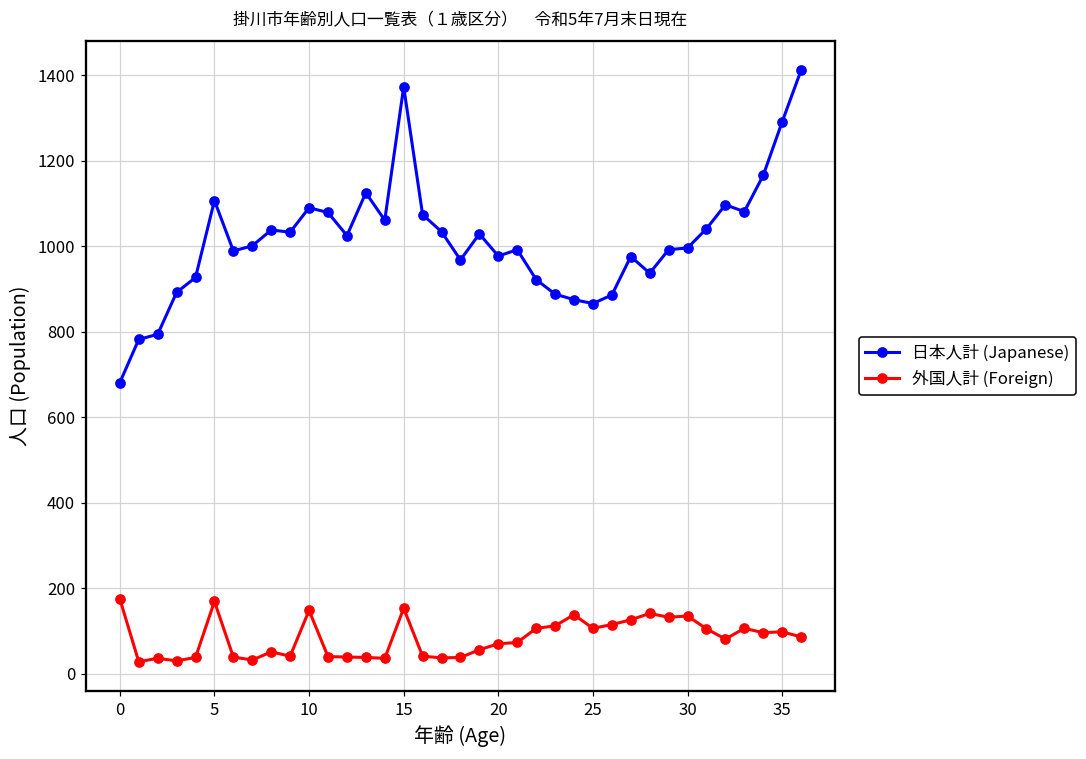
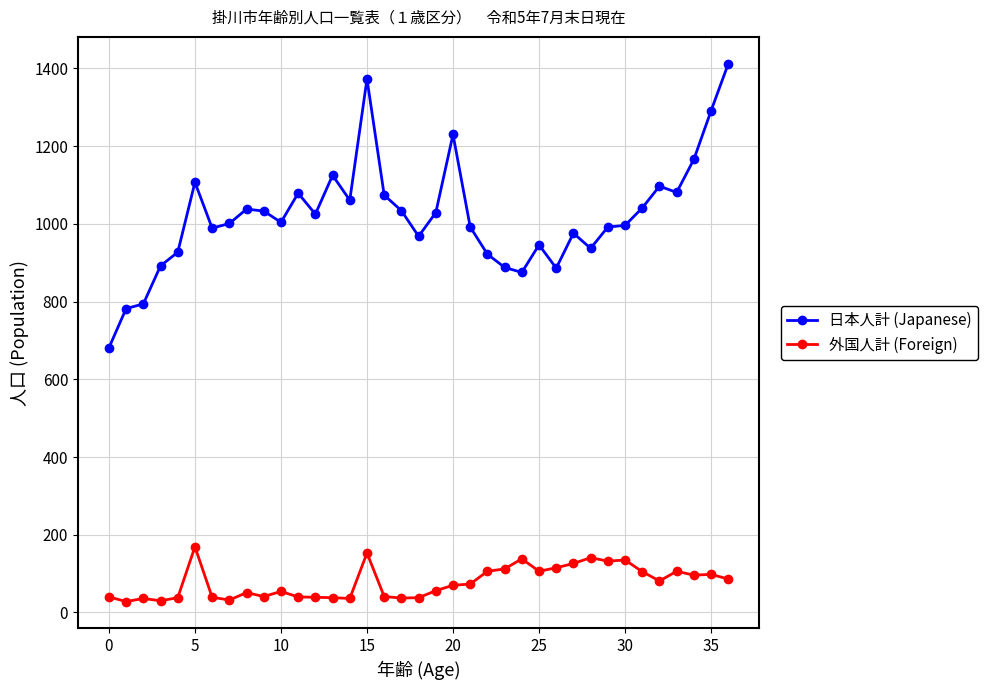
外国人計 (Foreign), 0: 180 -> 40
日本人計 (Japanese), 10: 1090 -> 1000
外国人計 (Foreign), 10: 150 -> 50
日本人計 (Japanese), 20: 980 -> 1230
日本人計 (Japanese), 25: 870 -> 950
